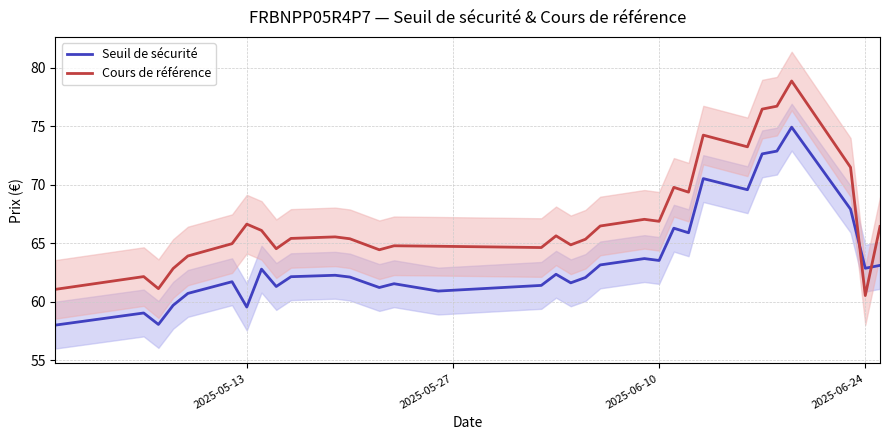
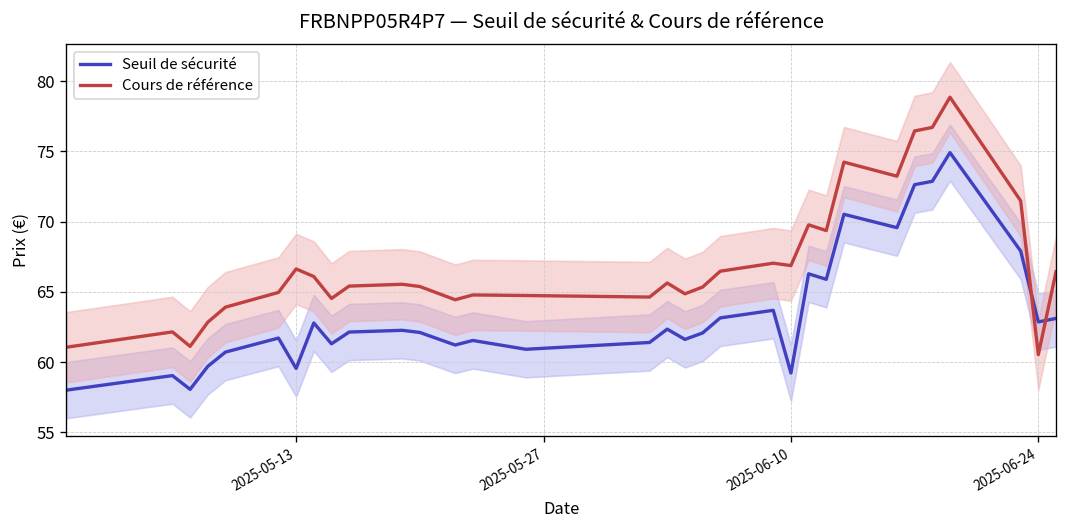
Seuil de sécurité, 2025-06-10: 63.5 -> 59.2
